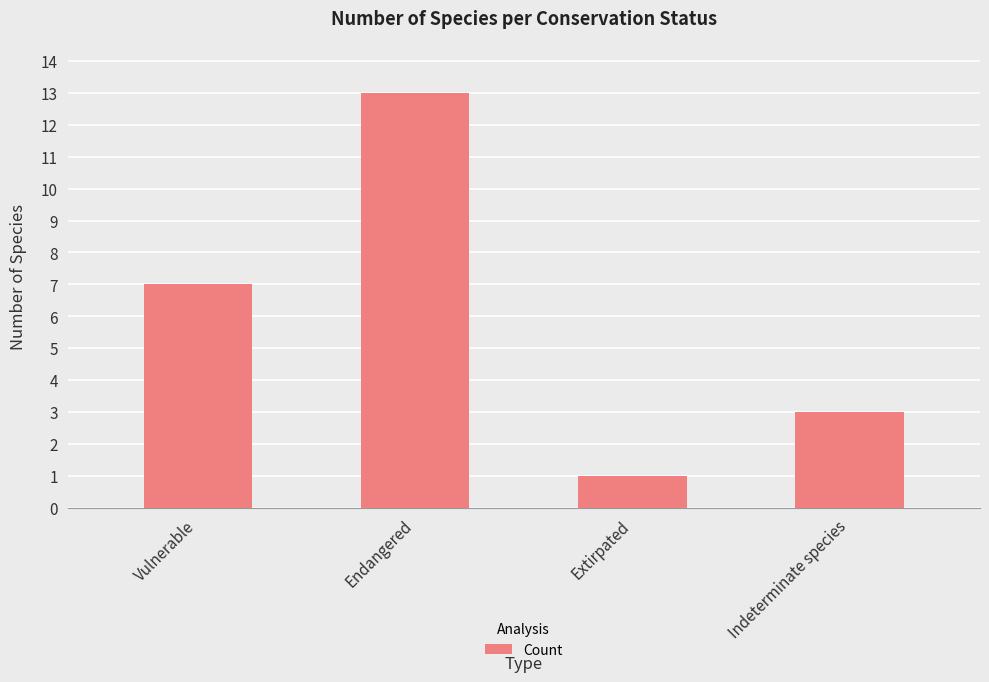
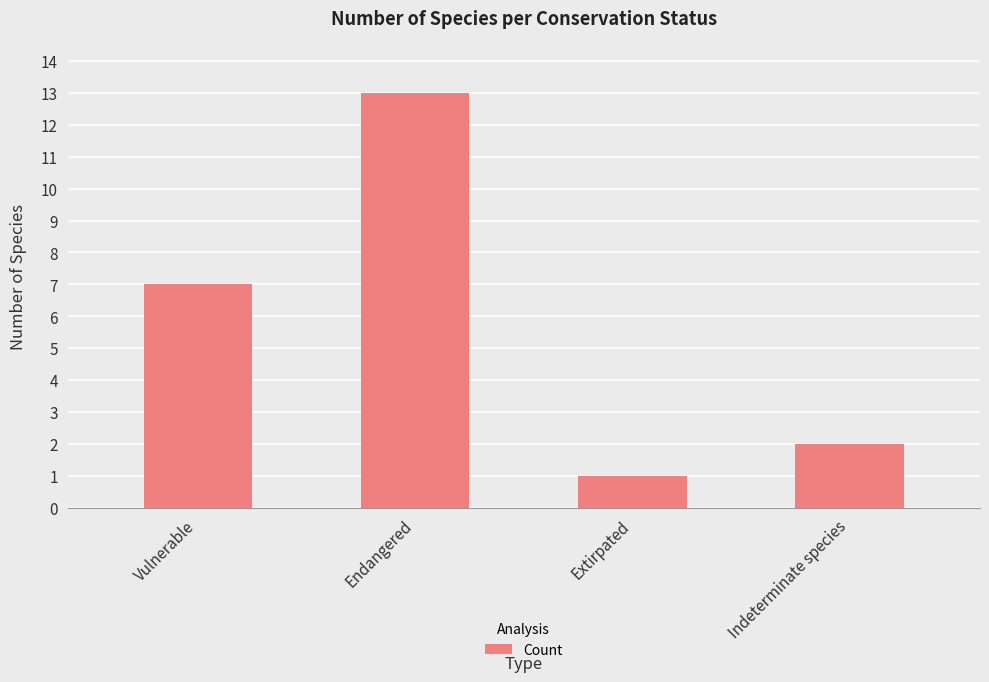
Indeterminate species: 3 -> 2
